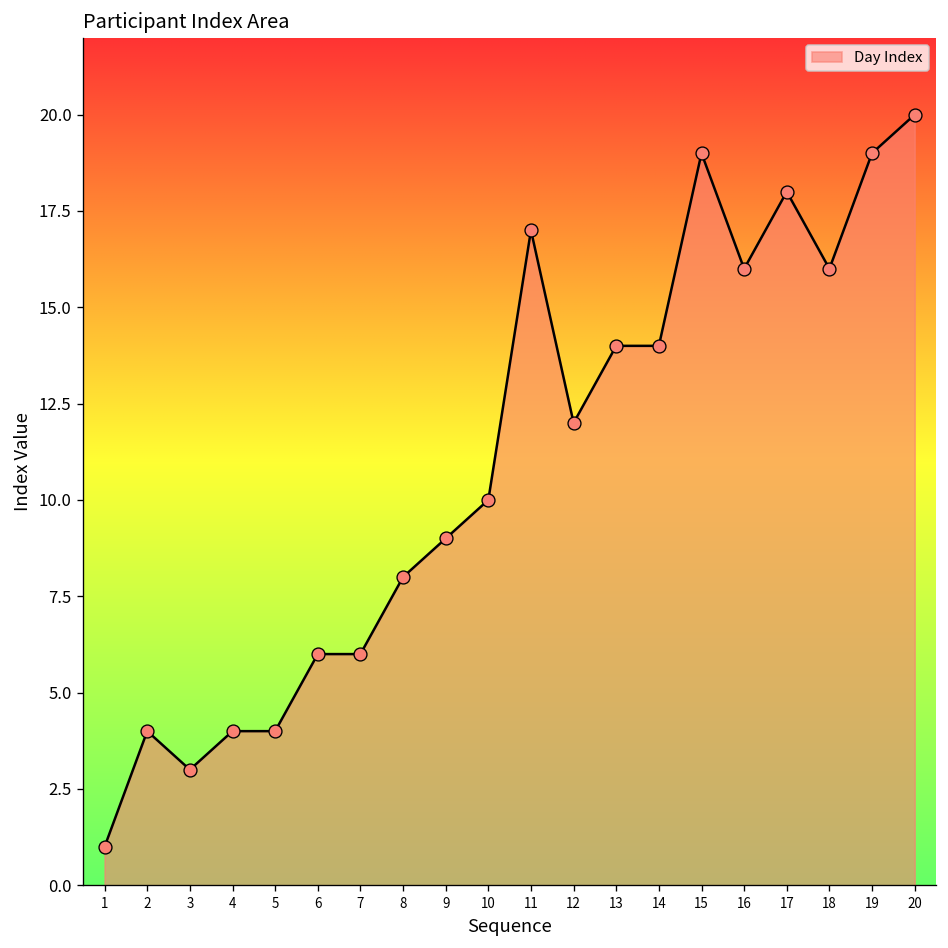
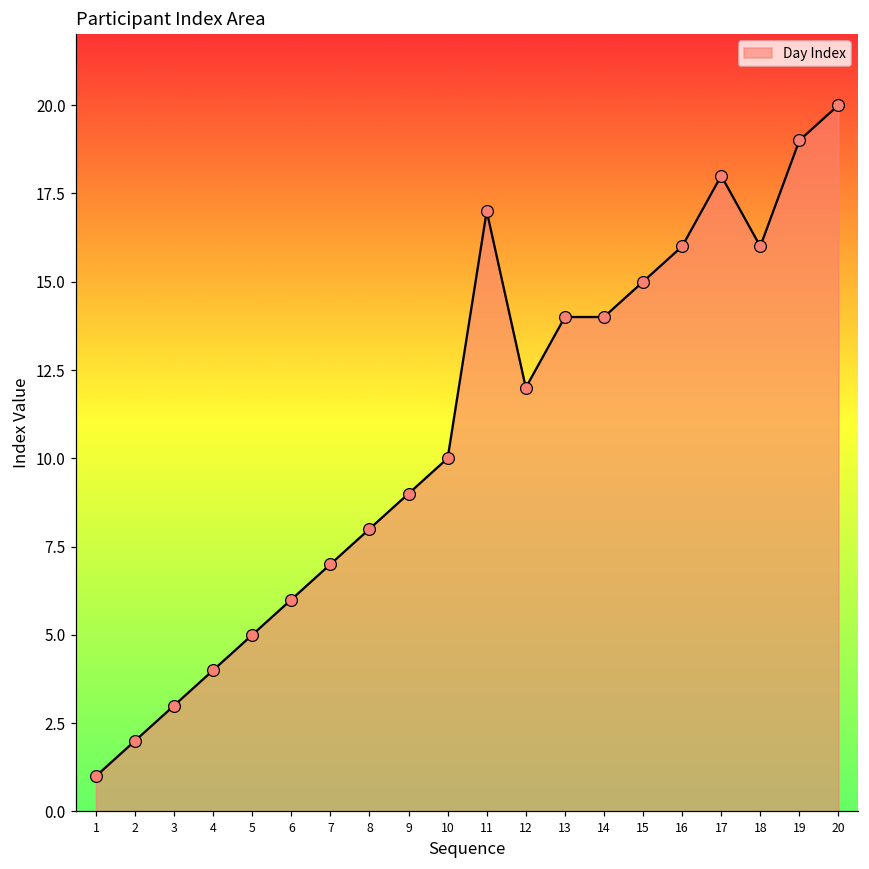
2: 4 -> 2
5: 4 -> 5
7: 6 -> 7
15: 19 -> 15
